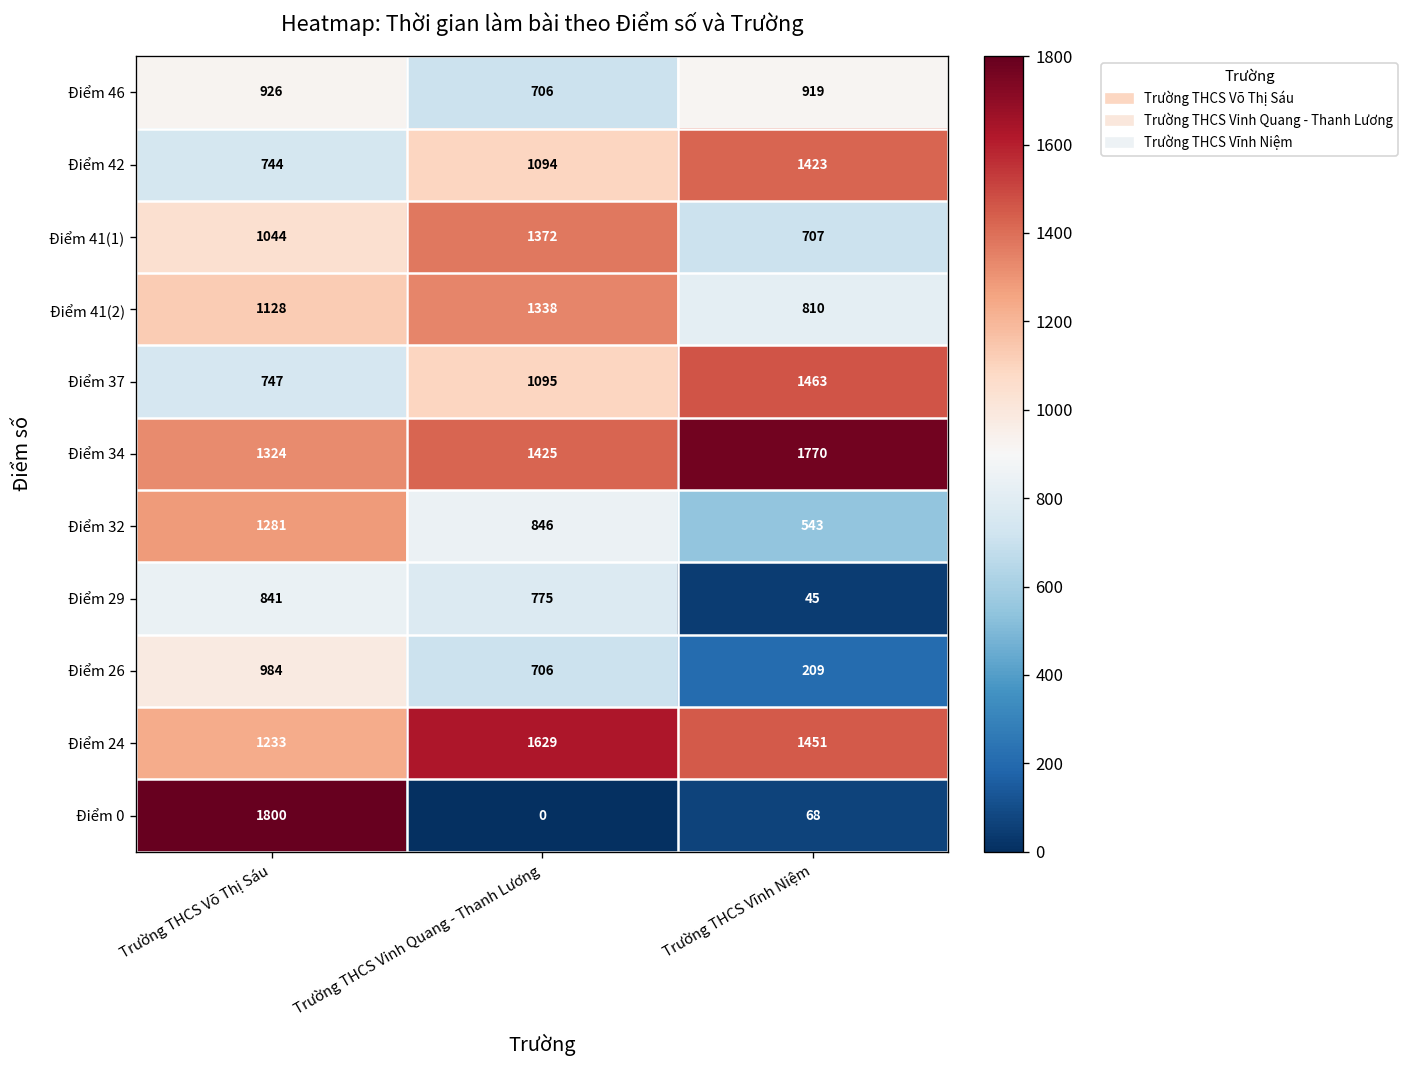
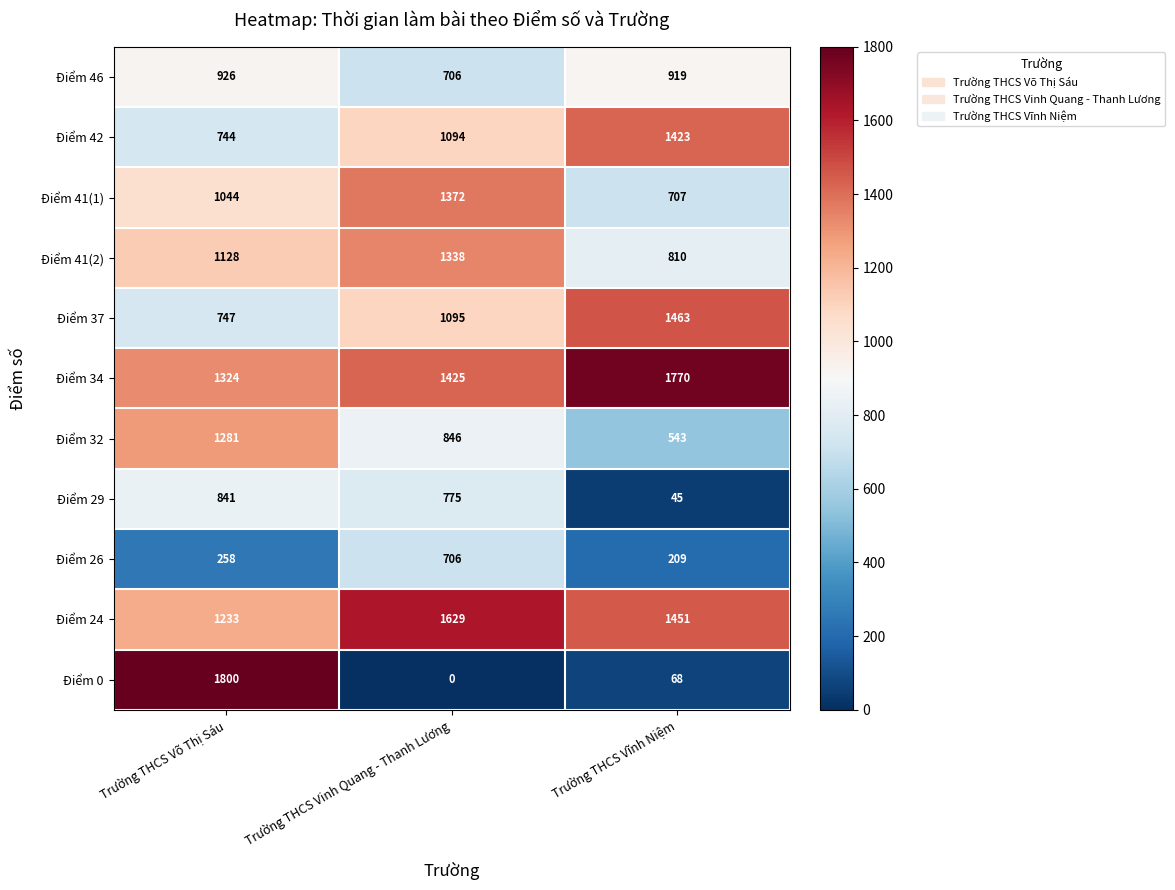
Điểm 26, Trường THCS Võ Thị Sáu: 984 -> 258
